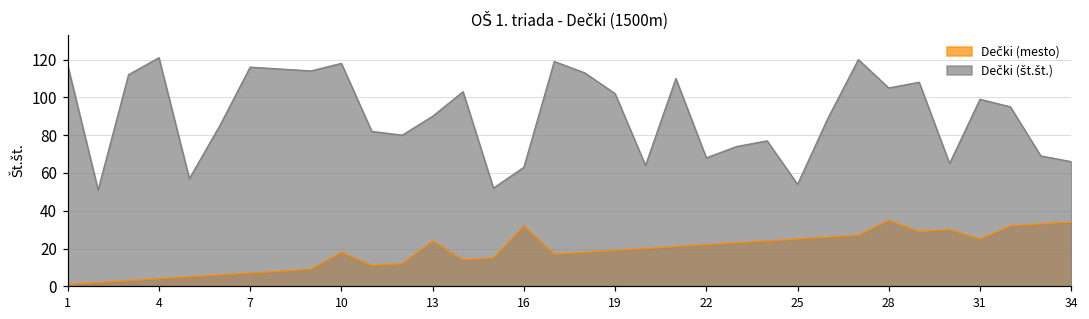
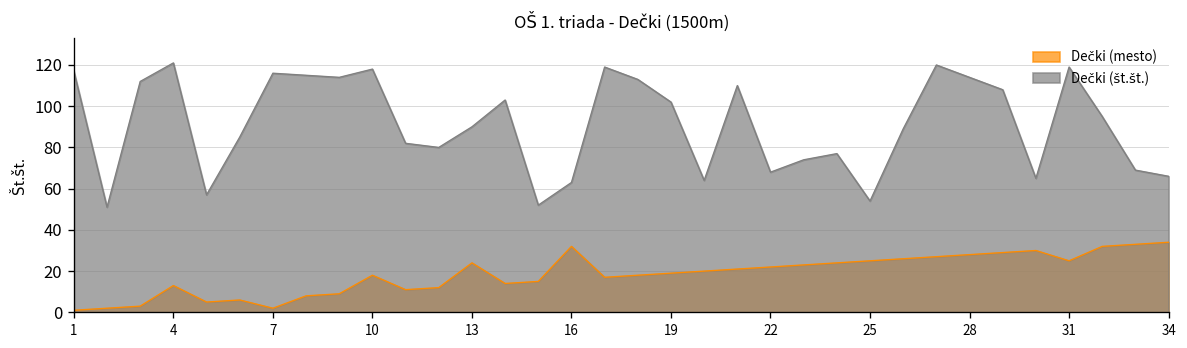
Dečki (mesto), 4: 4 -> 13
Dečki (mesto), 7: 7 -> 2
Dečki (mesto), 28: 35 -> 28
Dečki (št.št.), 28: 105 -> 114
Dečki (št.št.), 31: 99 -> 119
